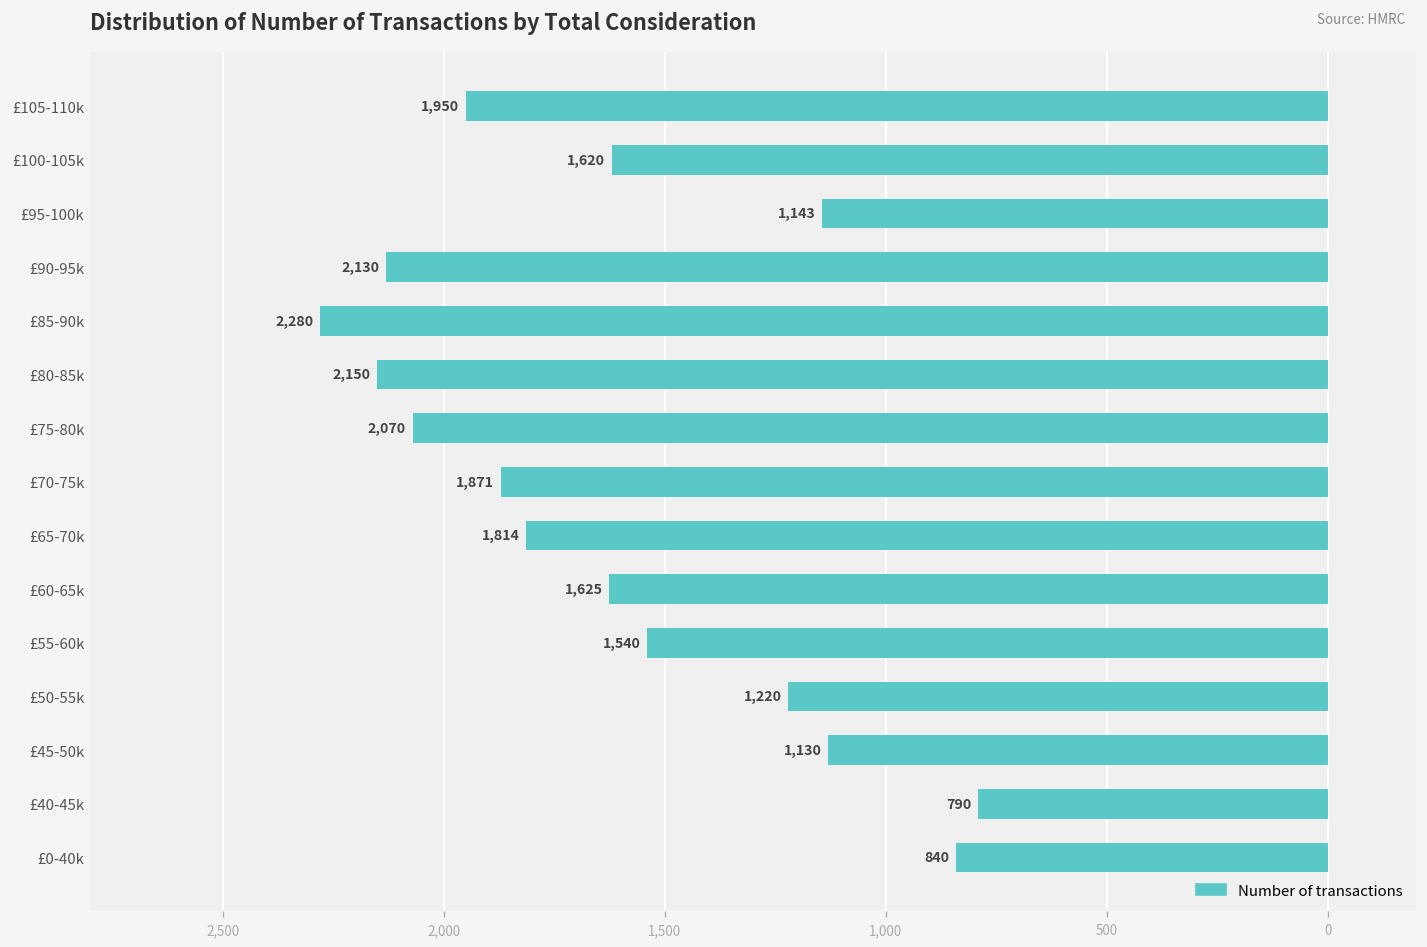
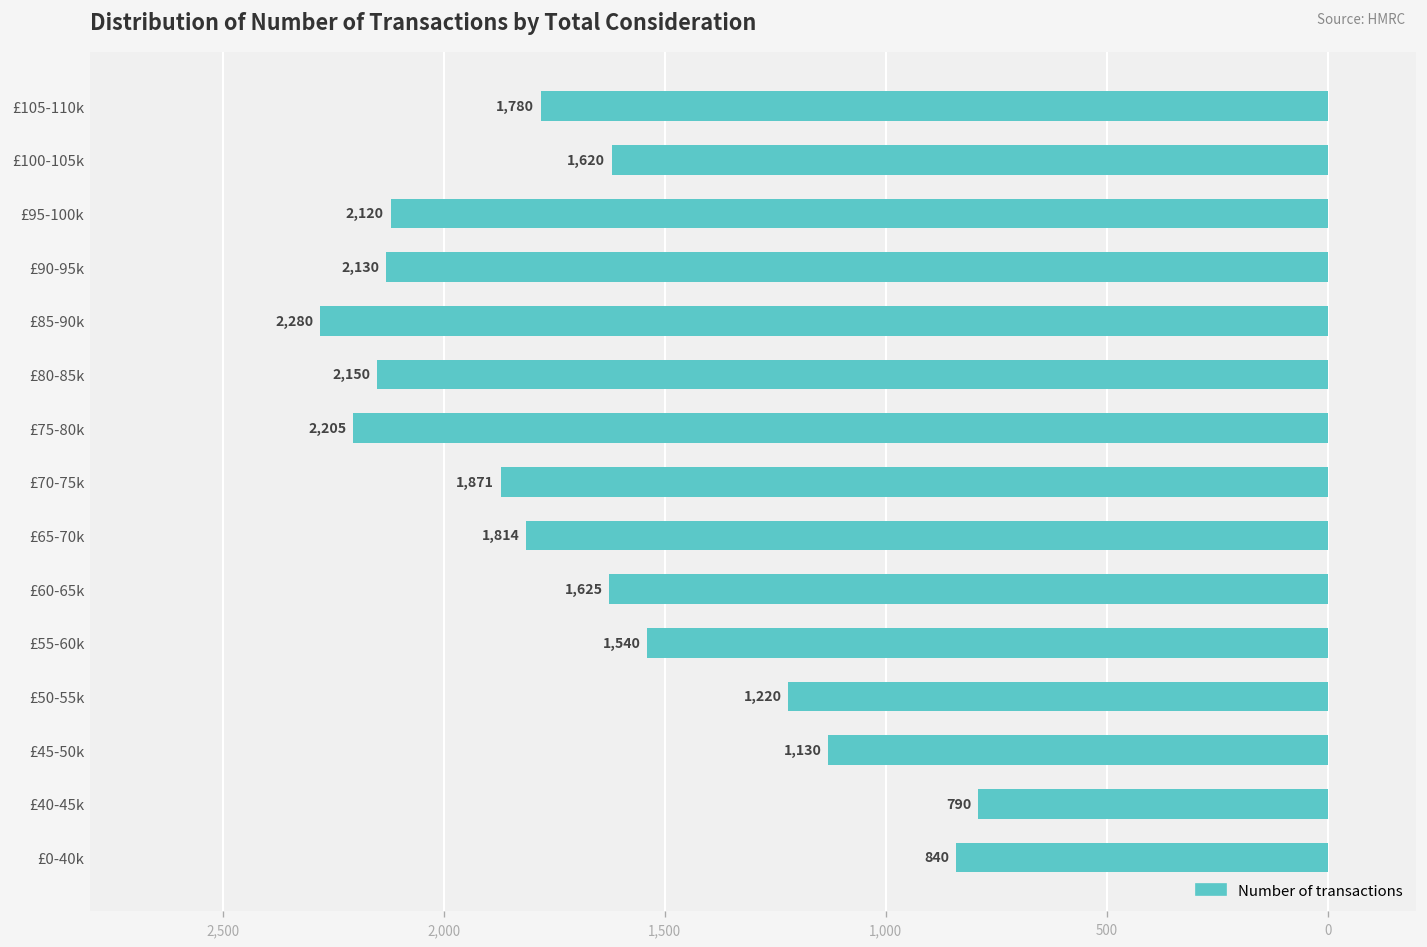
£105-110k: 1,950 -> 1,780
£95-100k: 1,143 -> 2,120
£75-80k: 2,070 -> 2,205
